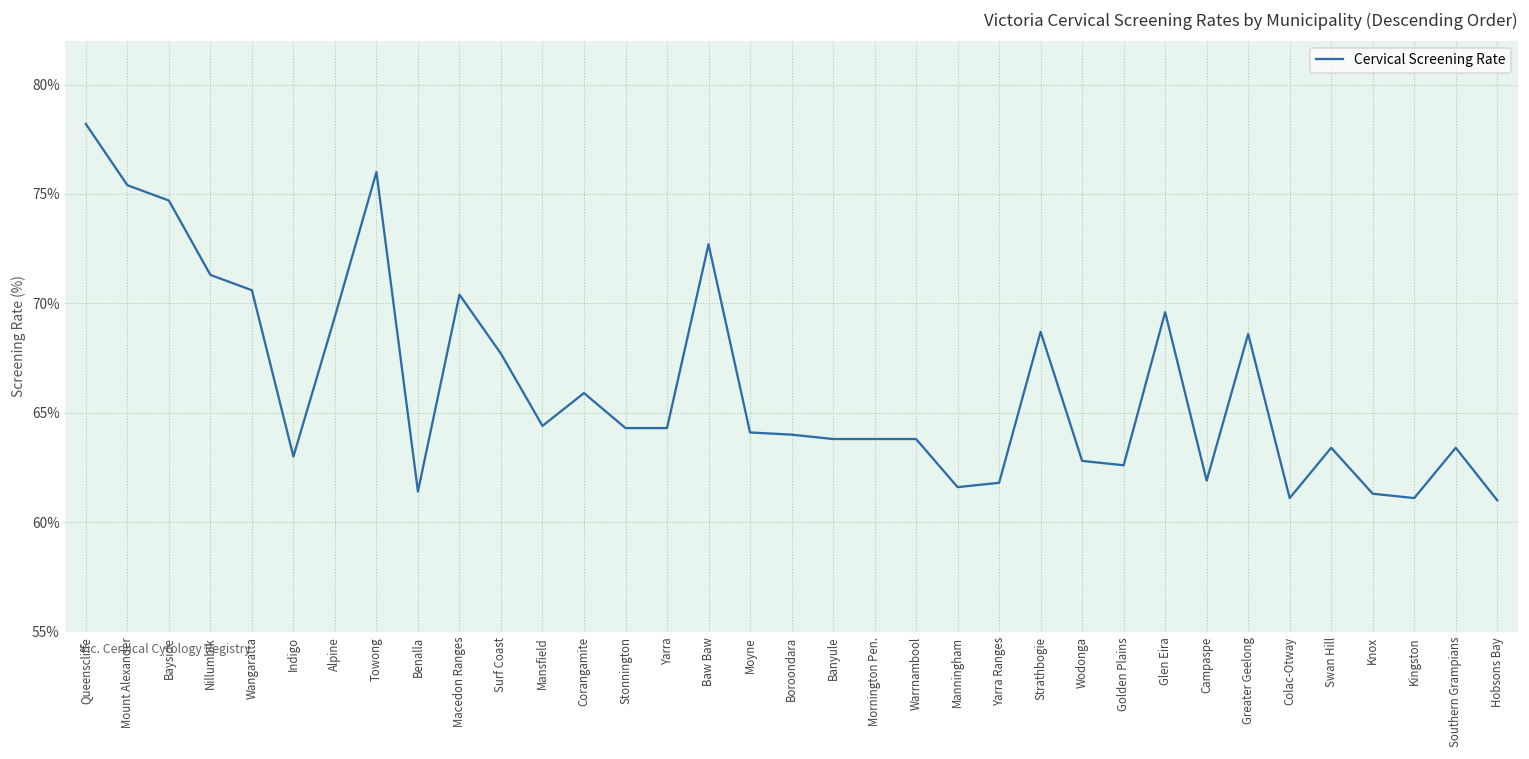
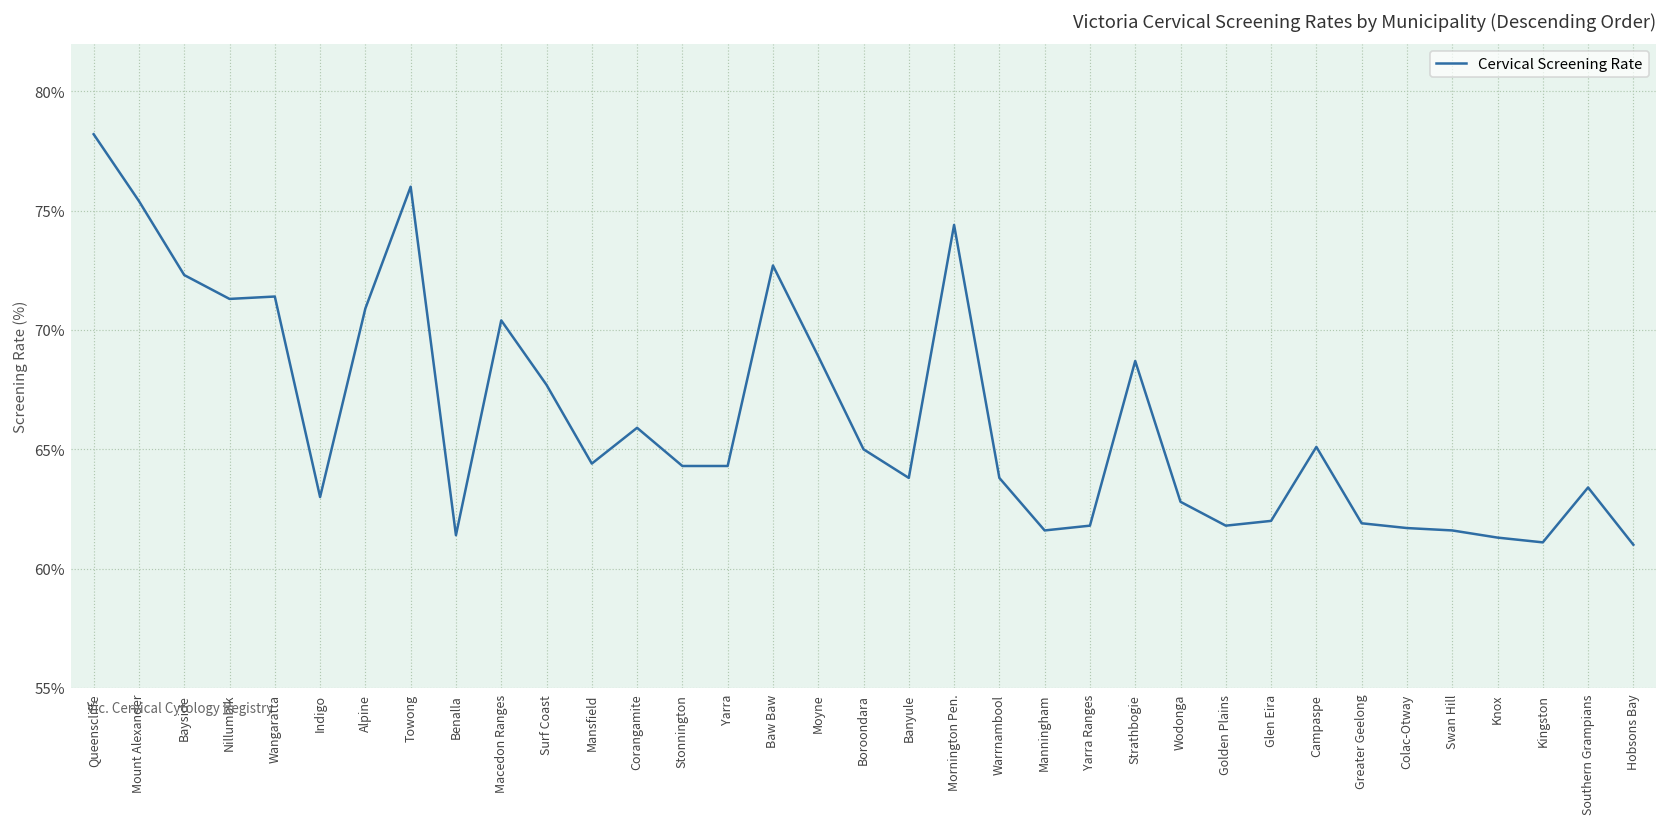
Bayside: 74.7% -> 72.3%
Wangaratta: 70.6% -> 71.4%
Alpine: 69.4% -> 70.9%
Moyne: 64.1% -> 68.9%
Boroondara: 64% -> 65%
Mornington Pen.: 63.8% -> 74.4%
Golden Plains: 62.6% -> 61.8%
Glen Eira: 69.6% -> 62.0%
Campaspe: 61.9% -> 65.1%
Greater Geelong: 68.6% -> 61.9%
Colac-Otway: 61.1% -> 61.7%
Swan Hill: 63.4% -> 61.6%
